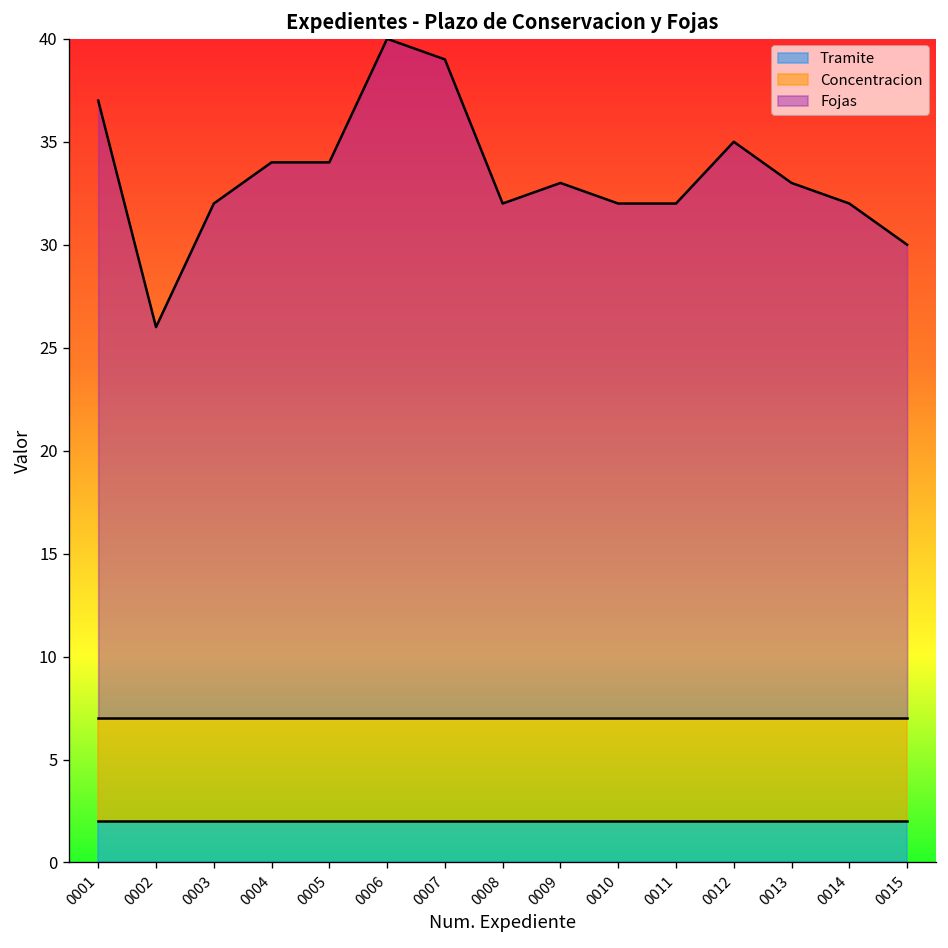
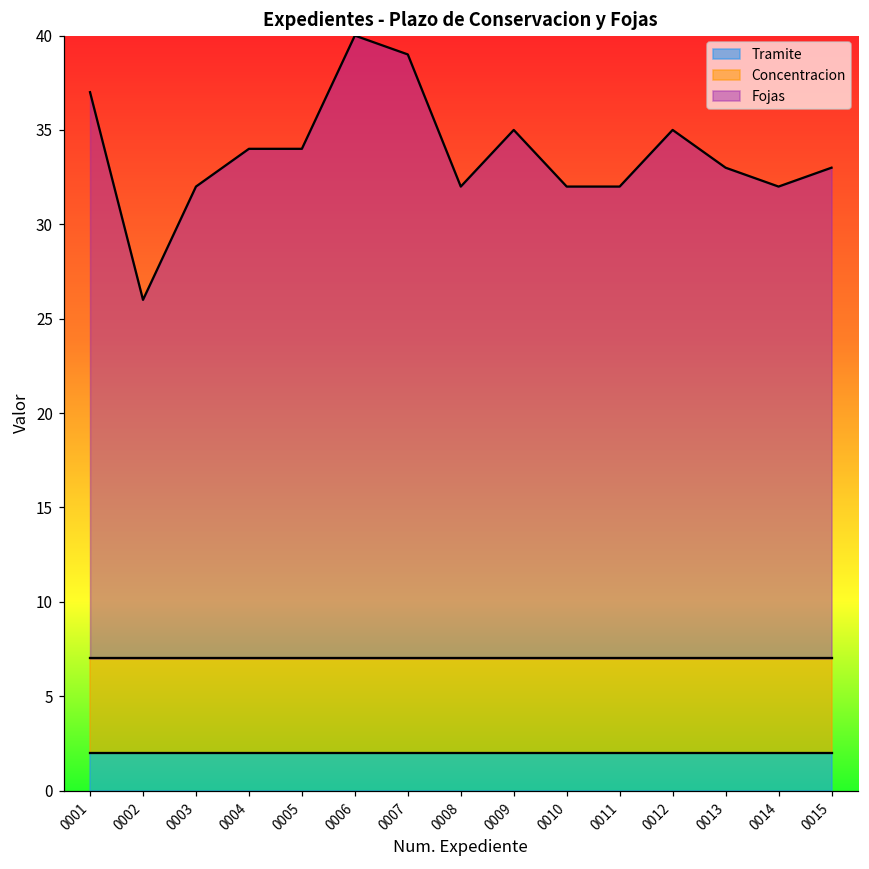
Fojas, 0009: 33.0 -> 35.0
Fojas, 0015: 30.0 -> 33.0
